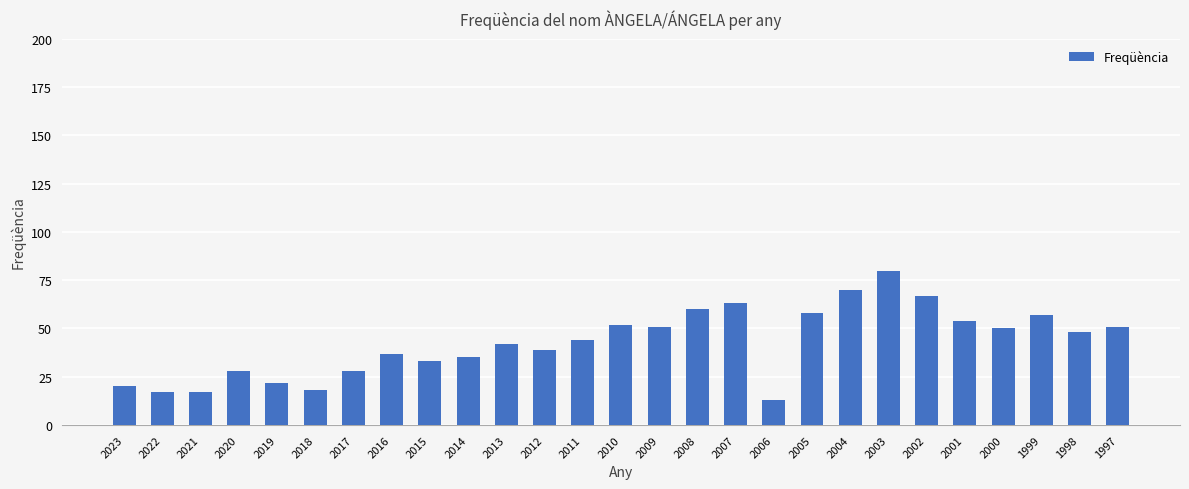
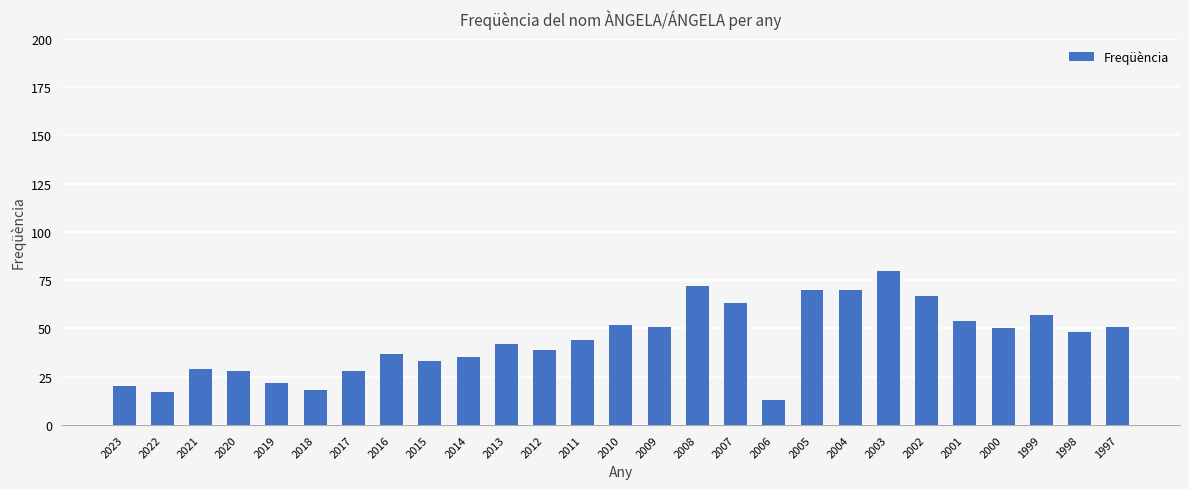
2021: 17 -> 29
2008: 60 -> 72
2005: 58 -> 70
